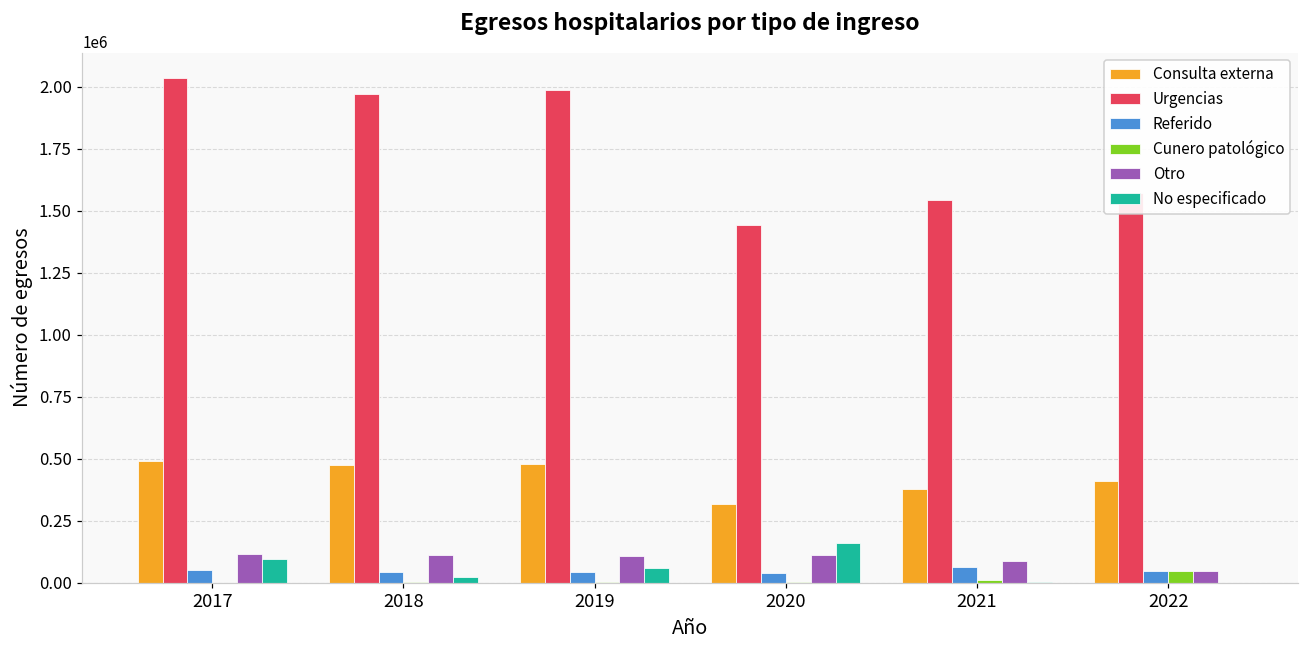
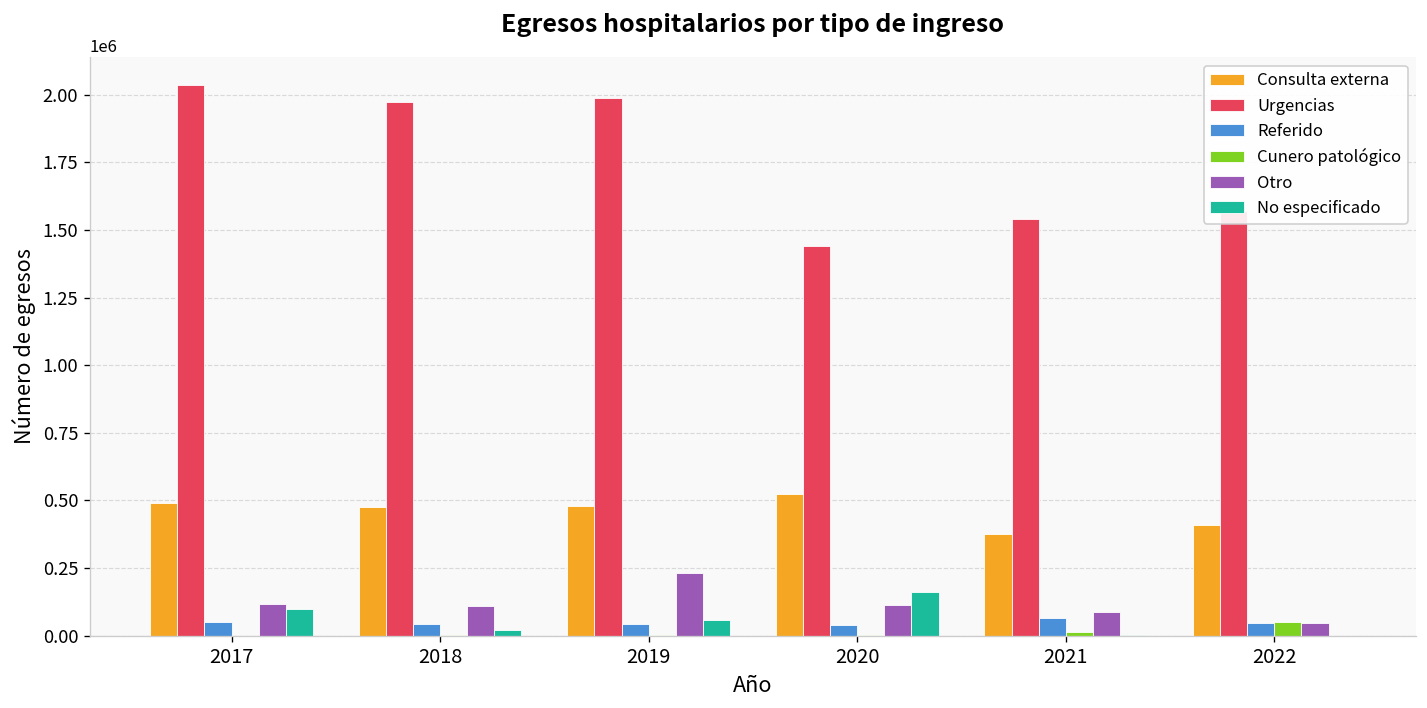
Otro, 2019: 110000 -> 230000
Consulta externa, 2020: 320000 -> 520000
